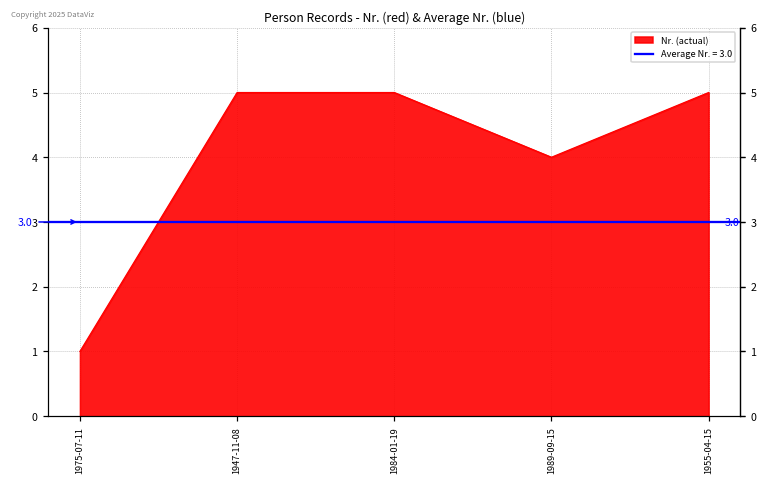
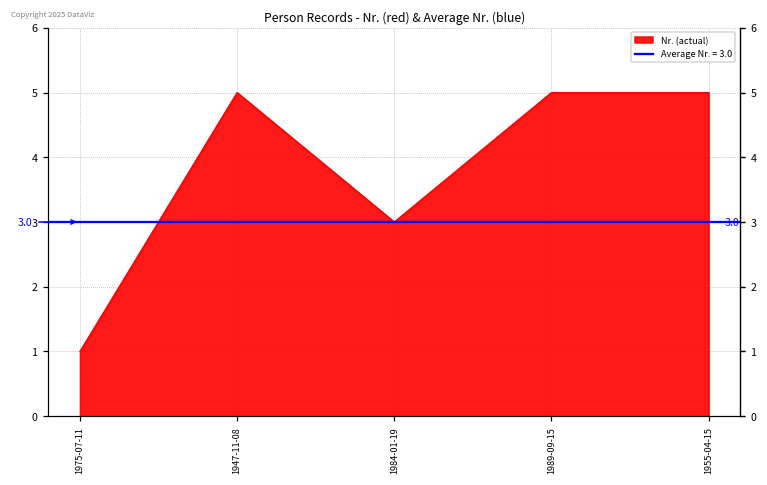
1984-01-19: 5 -> 3
1989-09-15: 4 -> 5
